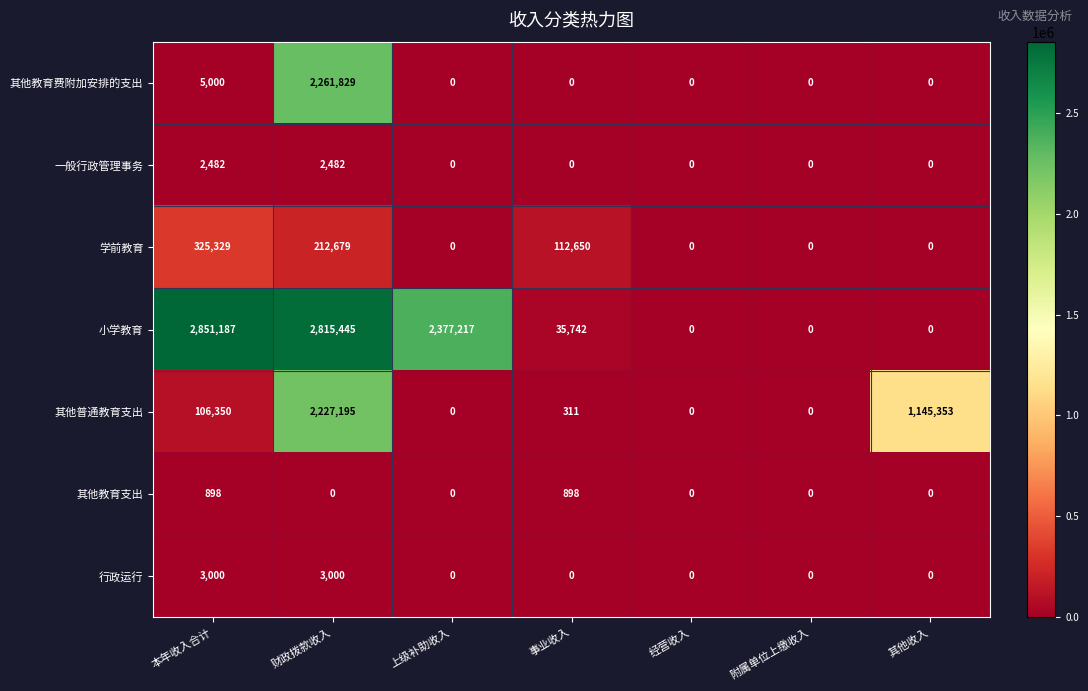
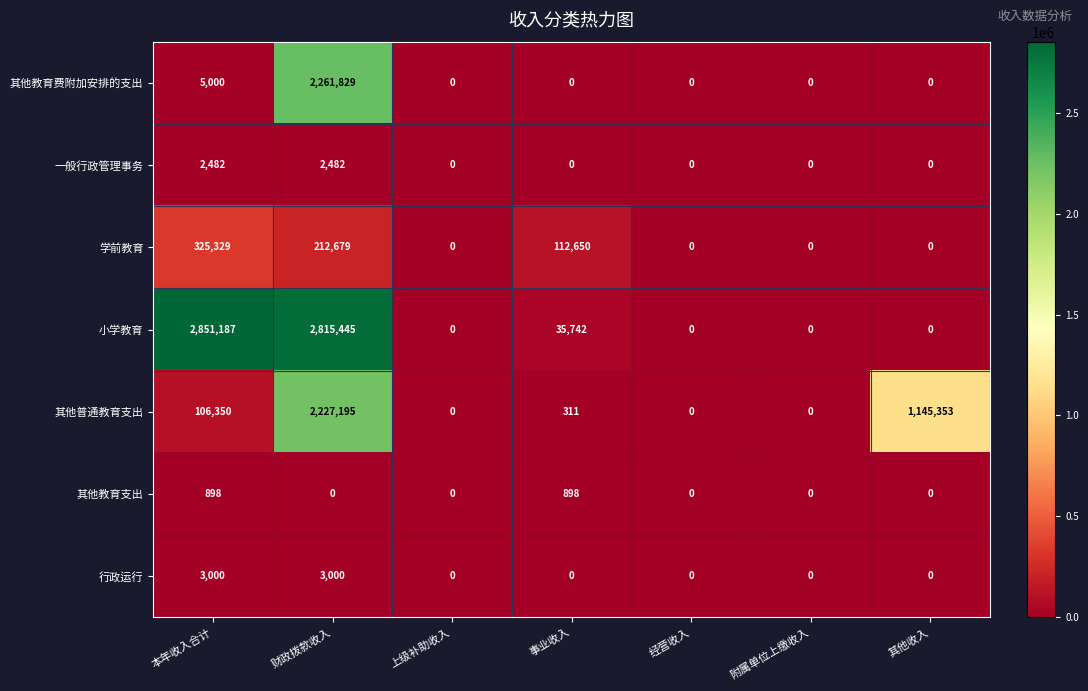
小学教育, 上级补助收入: 2,377,217 -> 0
